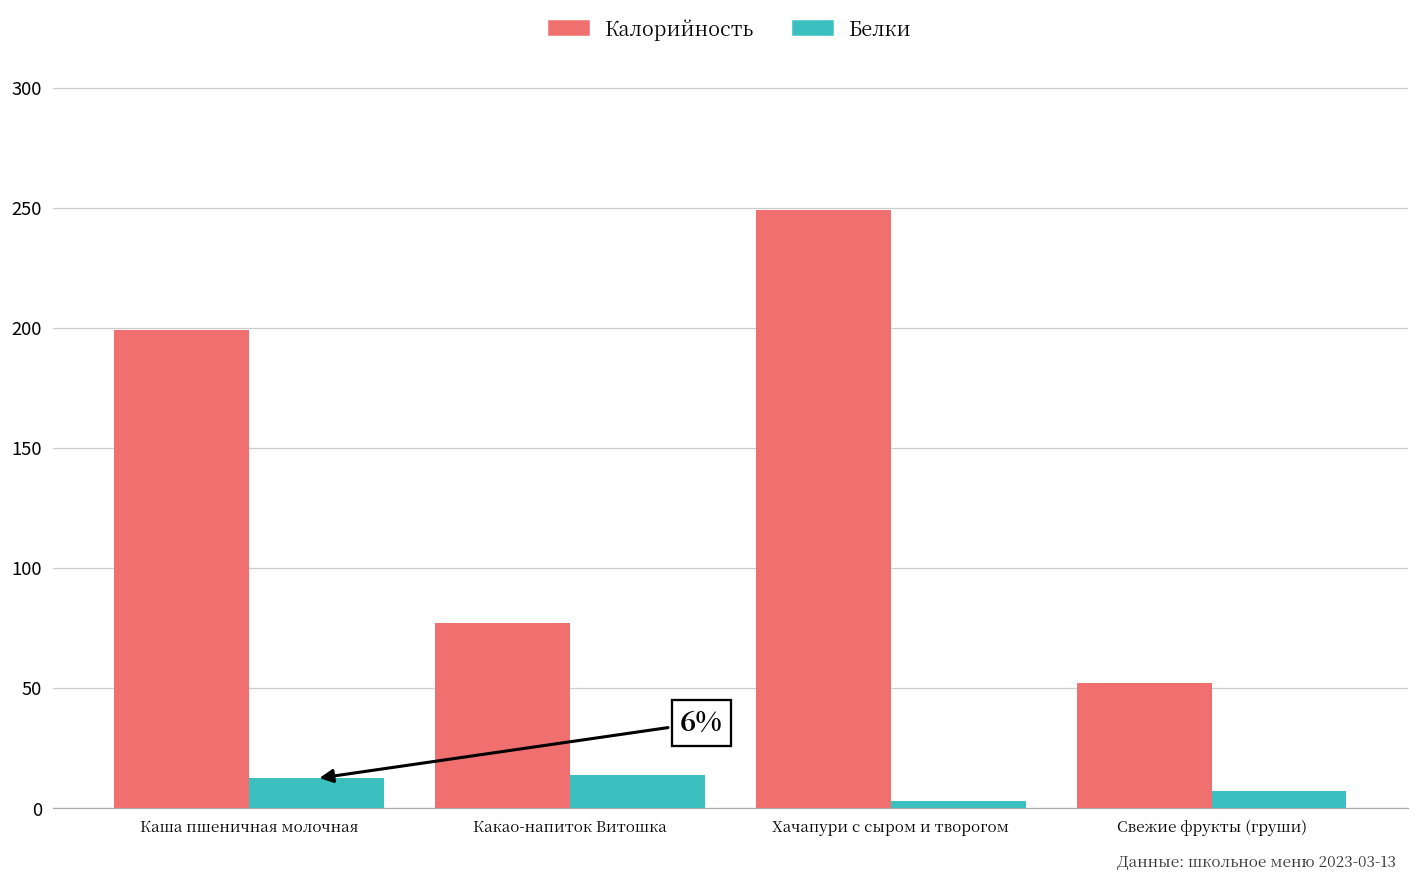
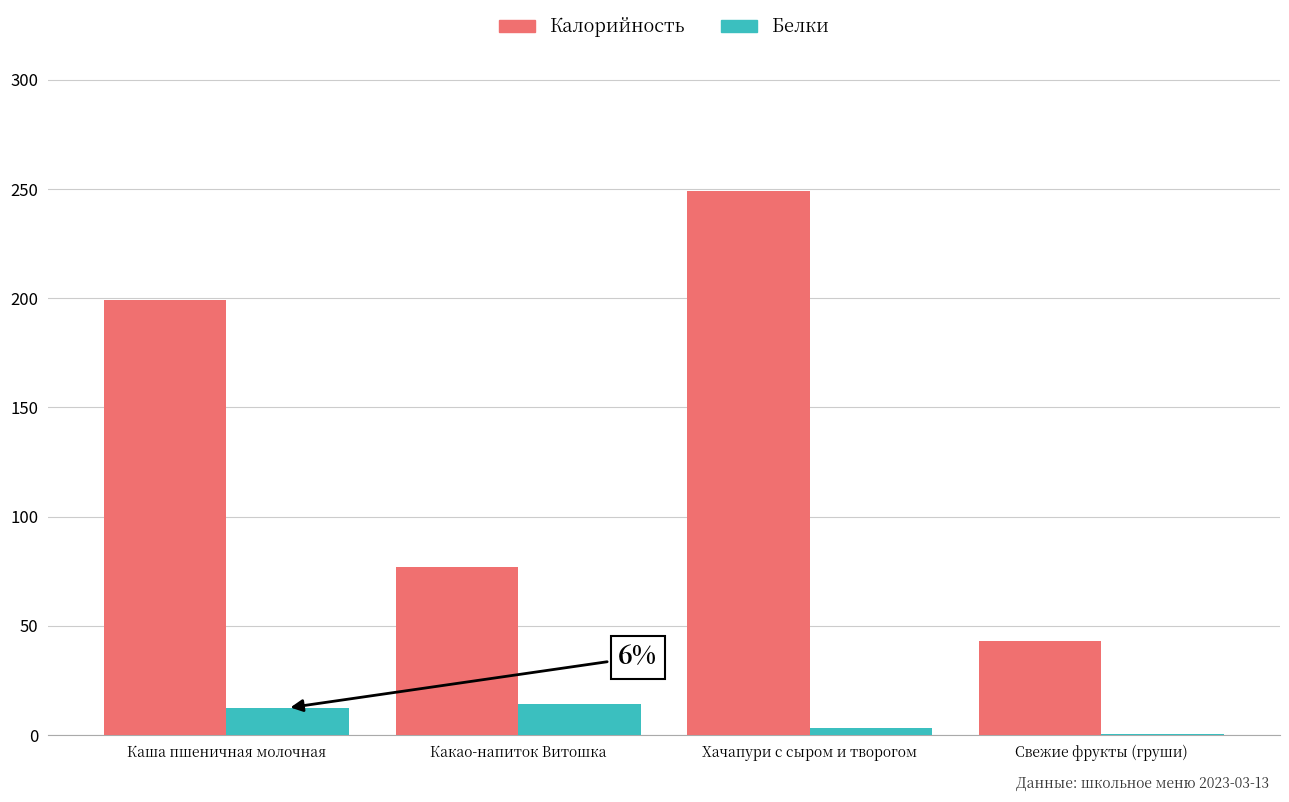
Калорийность, Свежие фрукты (груши): 52 -> 43
Белки, Свежие фрукты (груши): 7 -> 1
